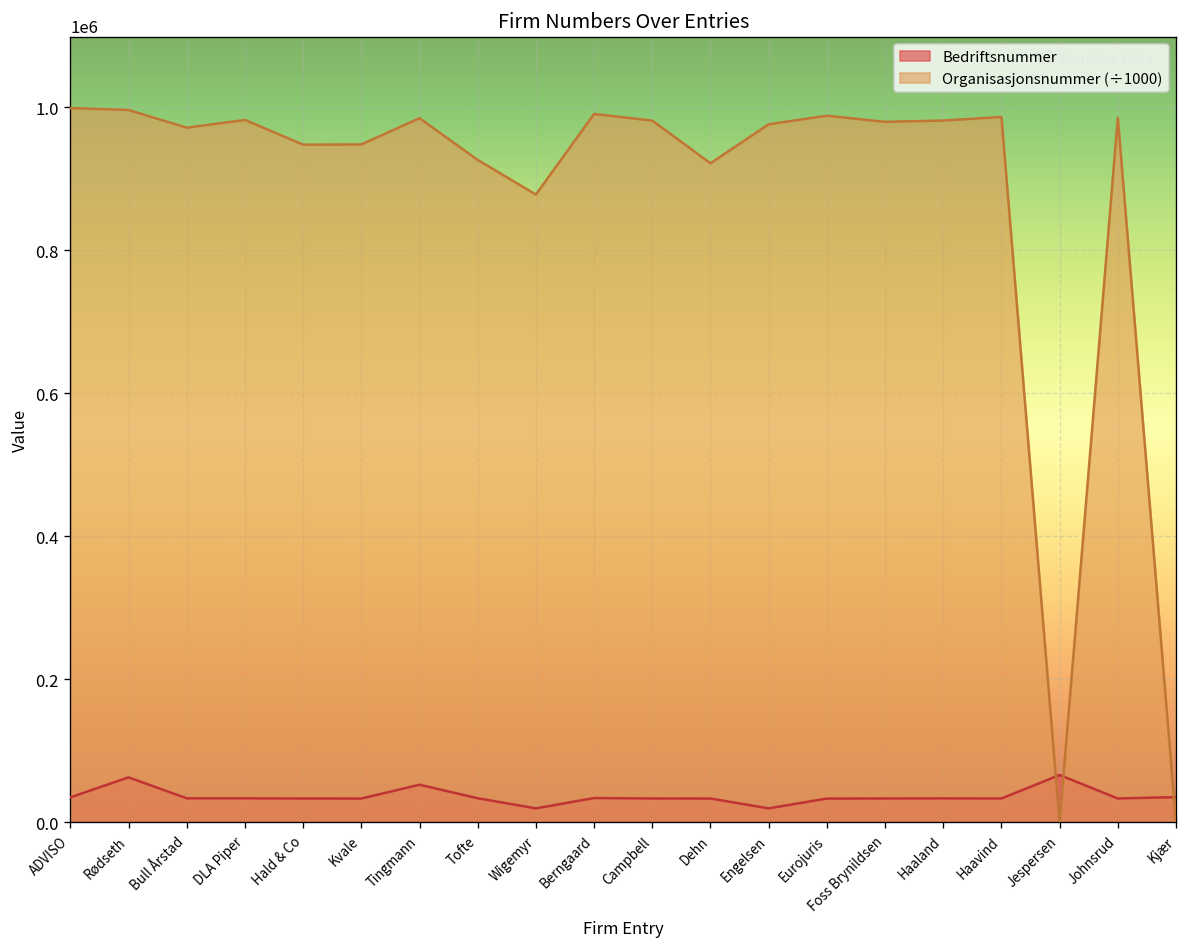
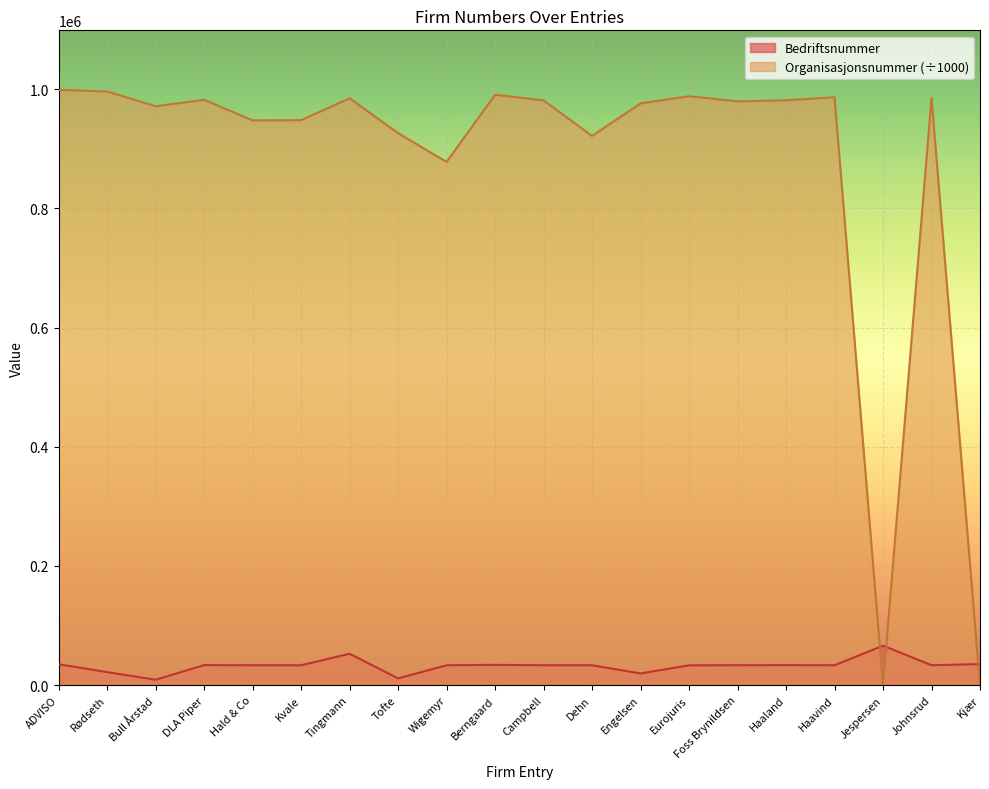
Bedriftsnummer, Rødseth: 60000 -> 20000
Bedriftsnummer, Bull Årstad: 30000 -> 10000
Bedriftsnummer, Tofte: 30000 -> 10000
Bedriftsnummer, Wigemyr: 20000 -> 30000
